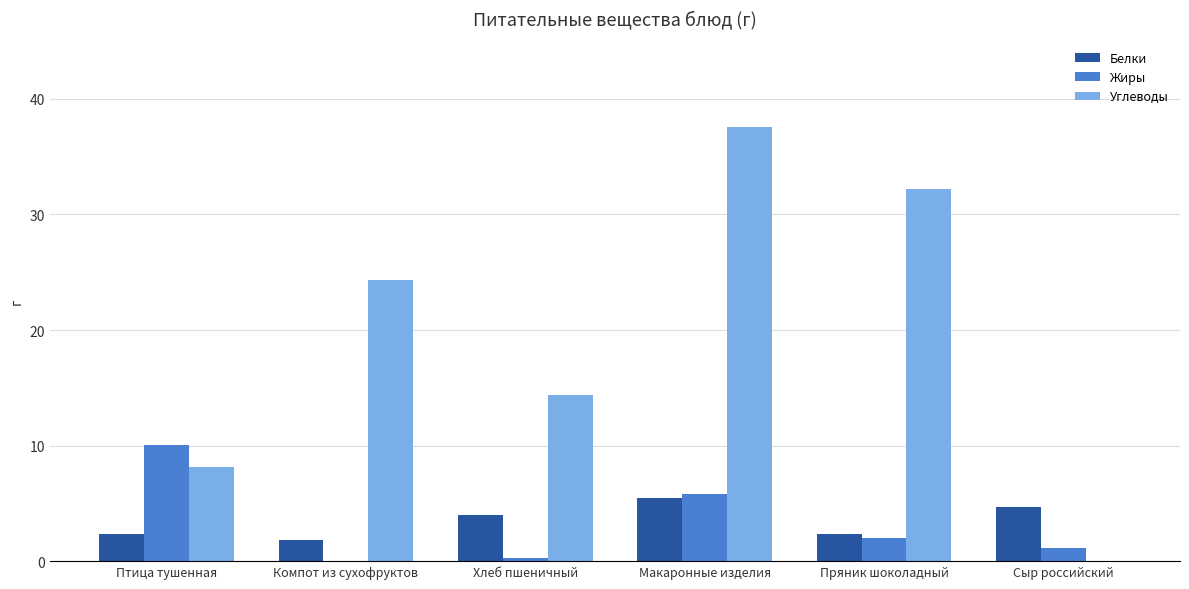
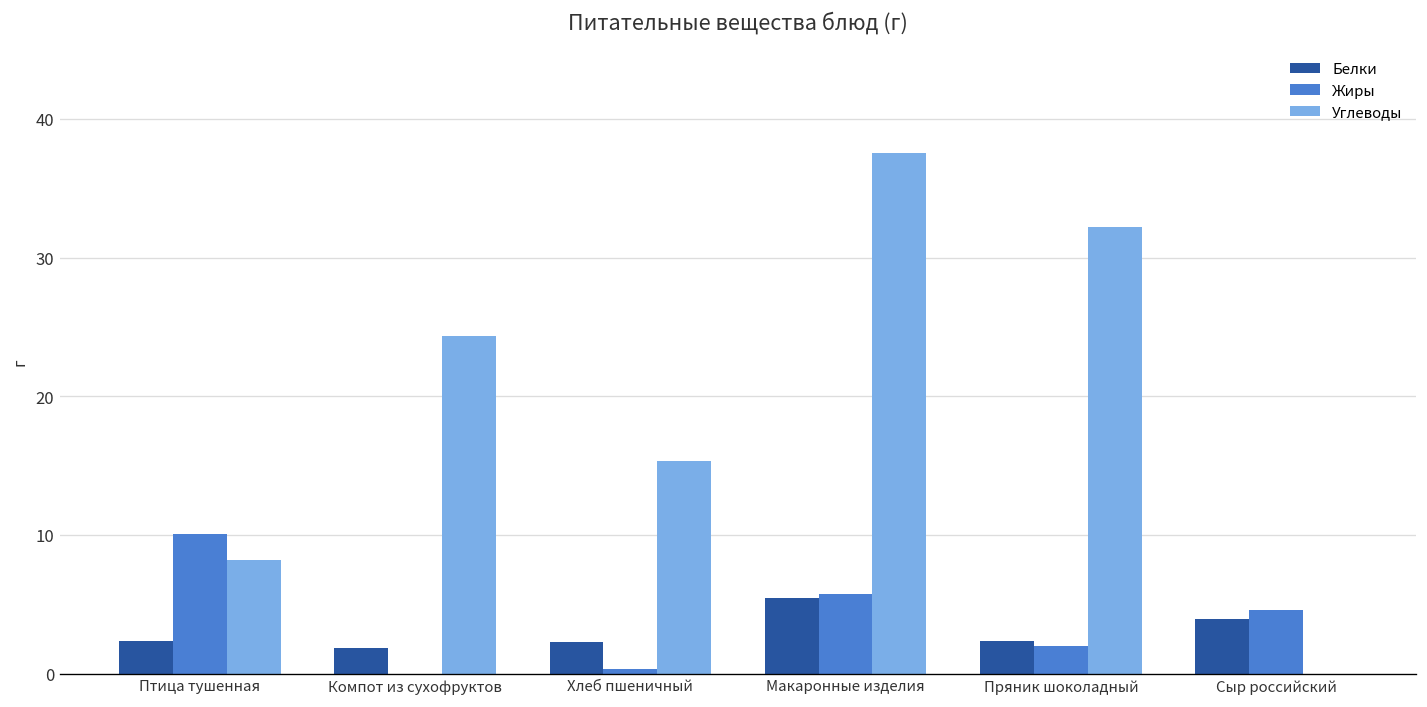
Белки, Хлеб пшеничный: 4.0 -> 2.3
Углеводы, Хлеб пшеничный: 14.4 -> 15.3
Белки, Сыр российский: 4.7 -> 3.9
Жиры, Сыр российский: 1.1 -> 4.6
